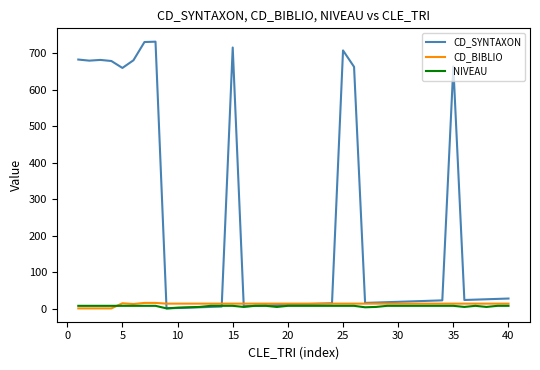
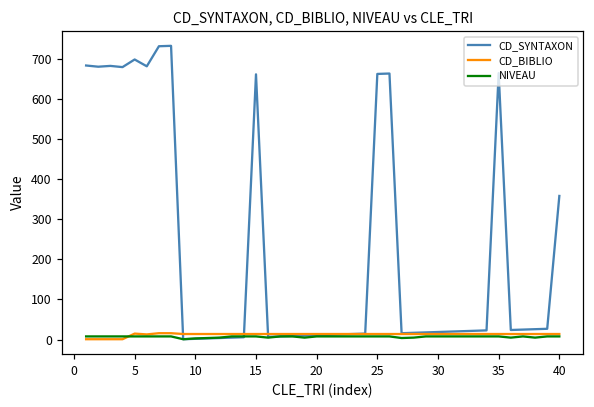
CD_SYNTAXON, 5: 660 -> 700
CD_SYNTAXON, 15: 720 -> 660
CD_SYNTAXON, 25: 710 -> 660
CD_SYNTAXON, 40: 30 -> 360
